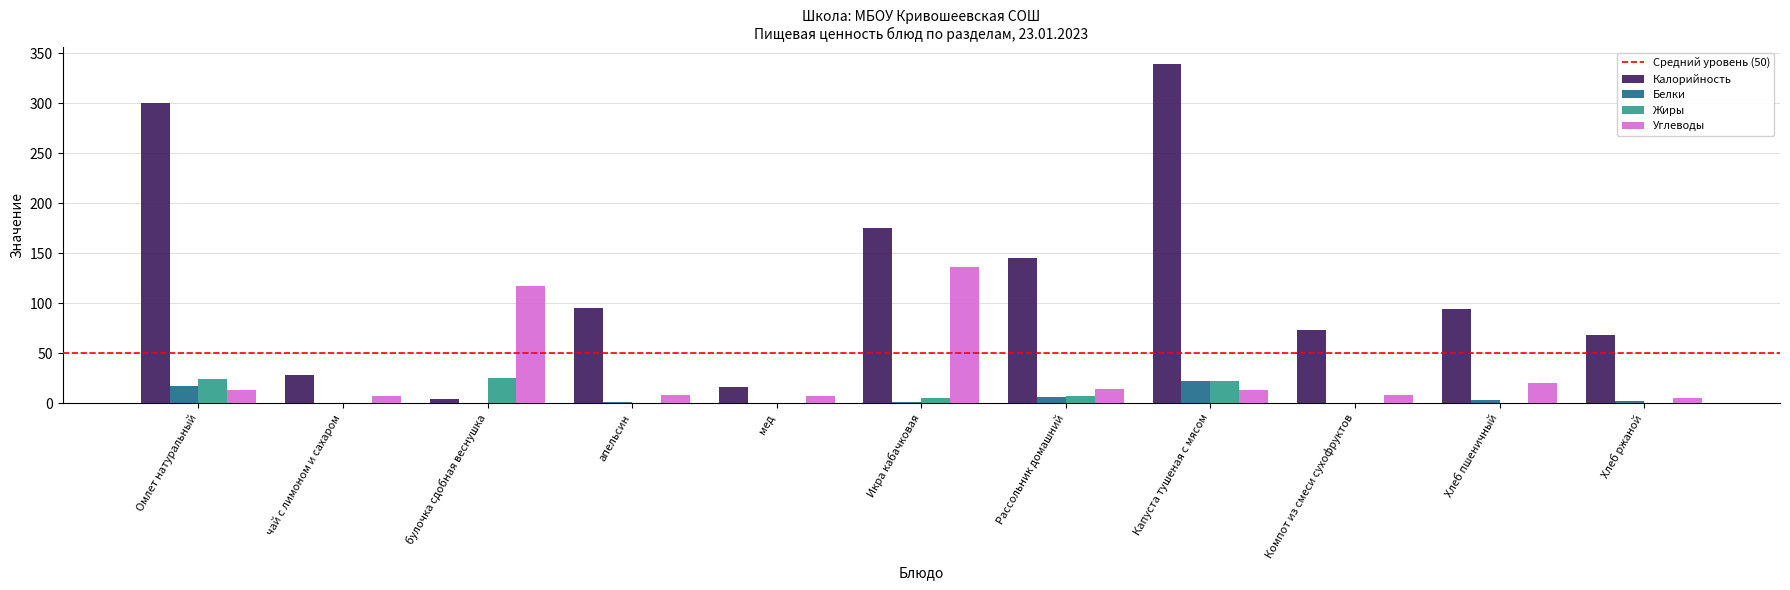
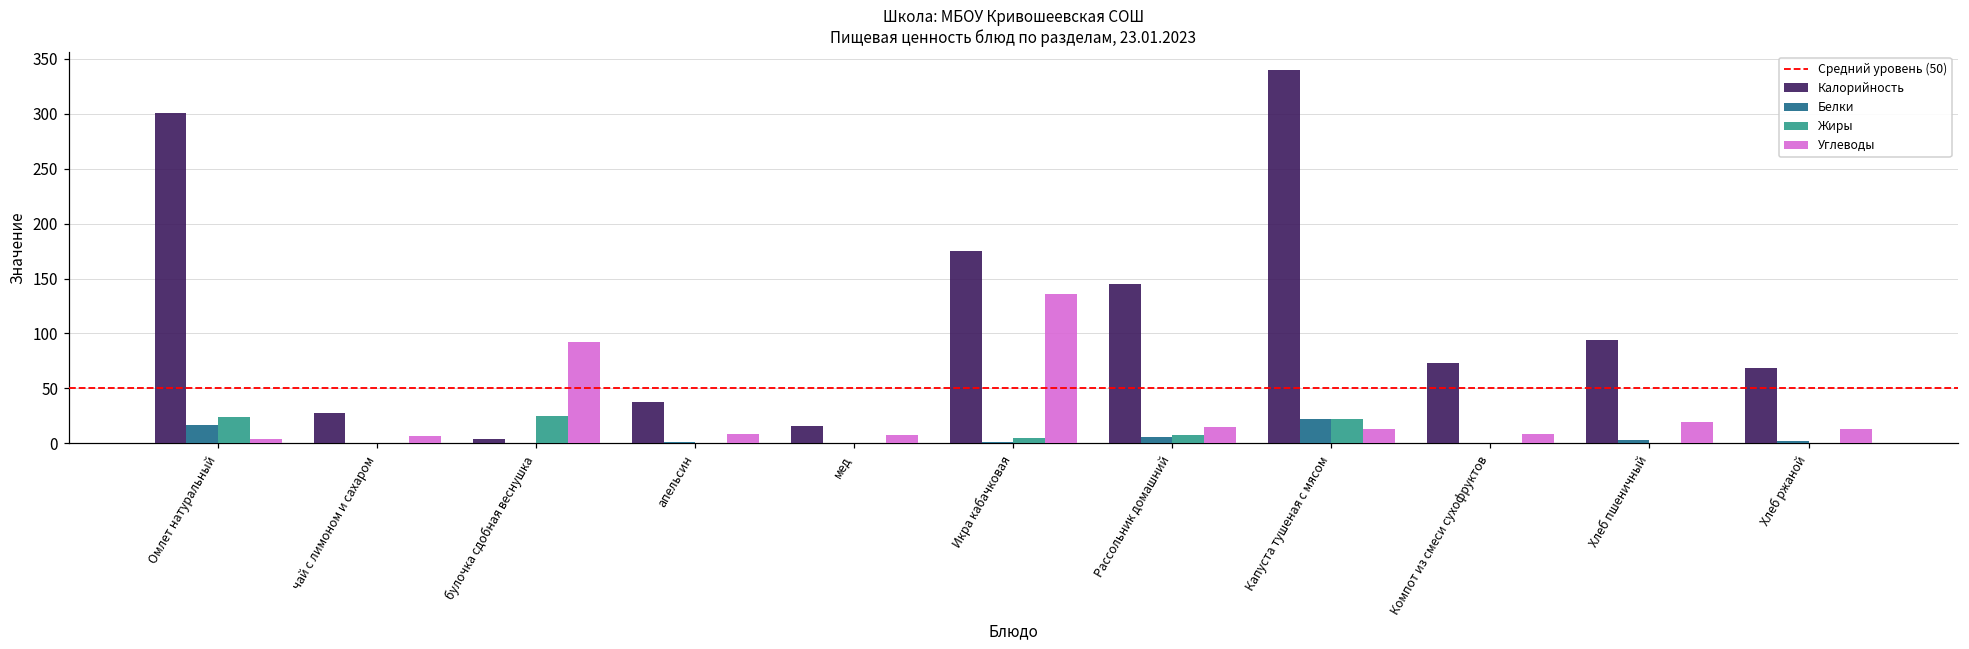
Углеводы, Омлет натуральный: 10 -> 0
Углеводы, булочка сдобная веснушка: 120 -> 90
Калорийность, апельсин: 100 -> 40
Углеводы, Хлеб ржаной: 0 -> 10
